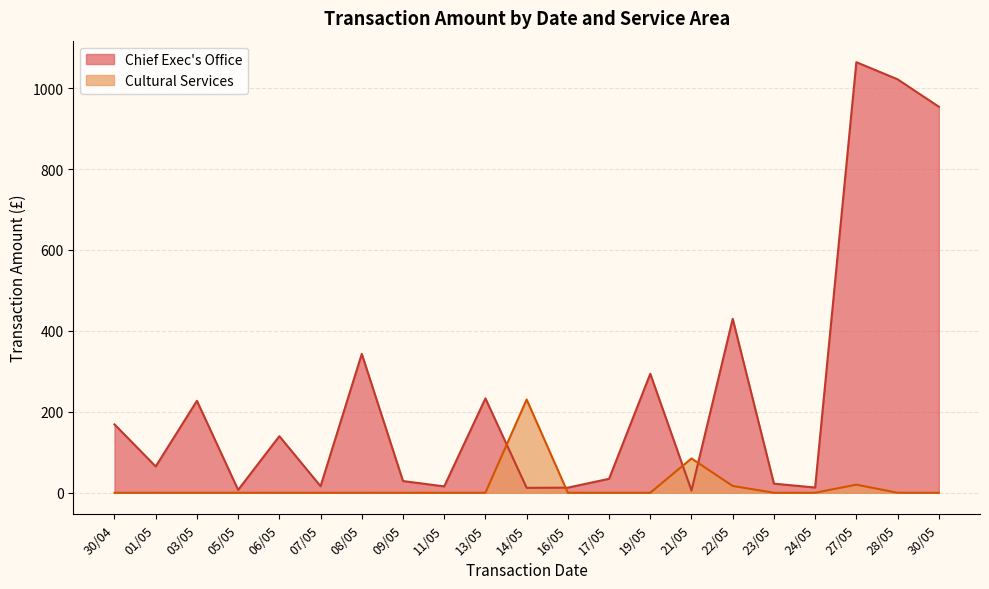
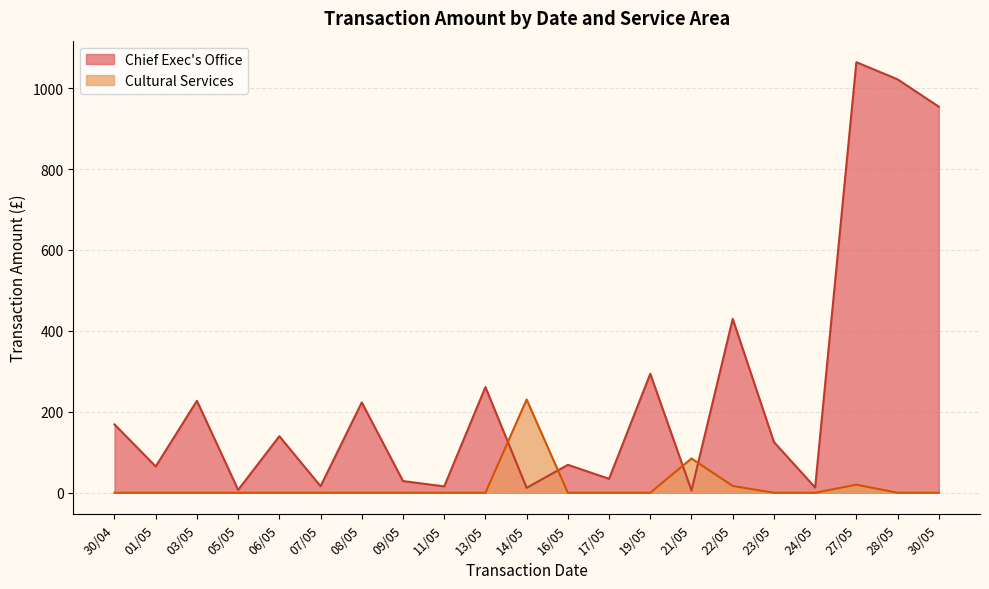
Chief Exec's Office, 08/05: 340 -> 220
Chief Exec's Office, 13/05: 230 -> 260
Chief Exec's Office, 16/05: 10 -> 70
Chief Exec's Office, 23/05: 20 -> 130
